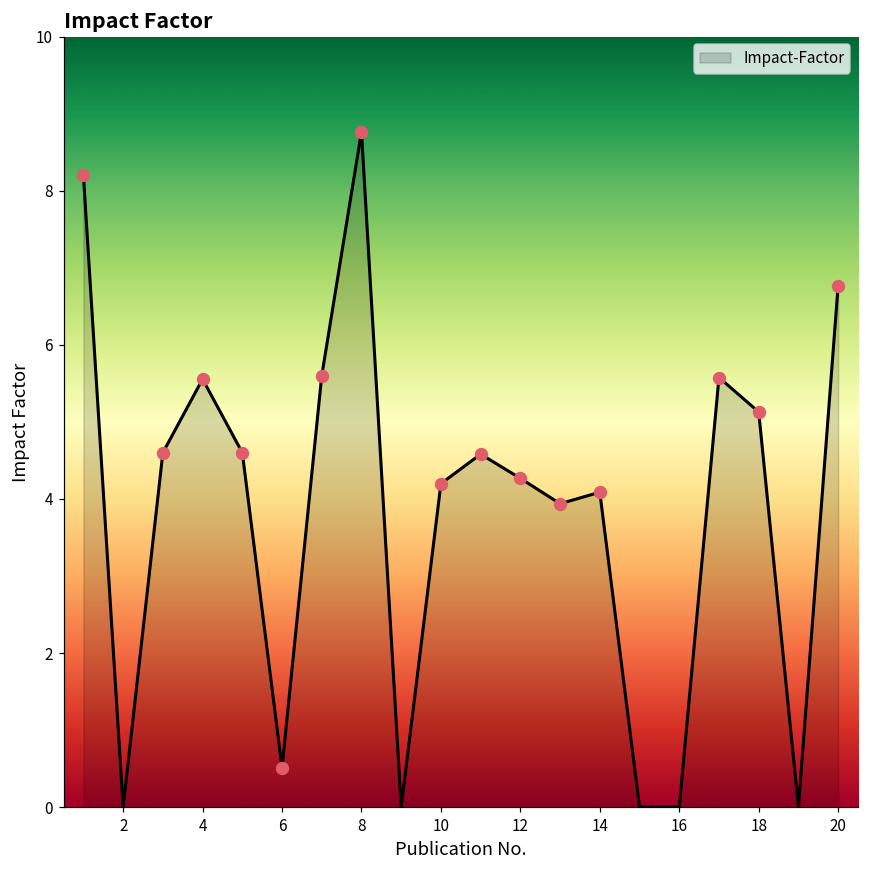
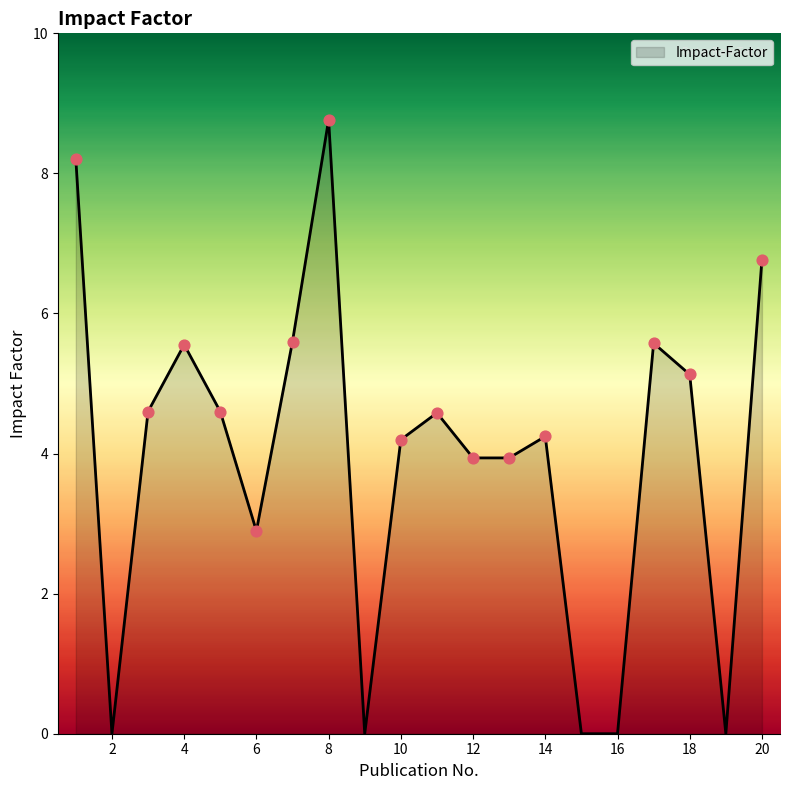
Impact-Factor, 6: 0.5 -> 2.9
Impact-Factor, 12: 4.3 -> 3.9
Impact-Factor, 14: 4.1 -> 4.2
